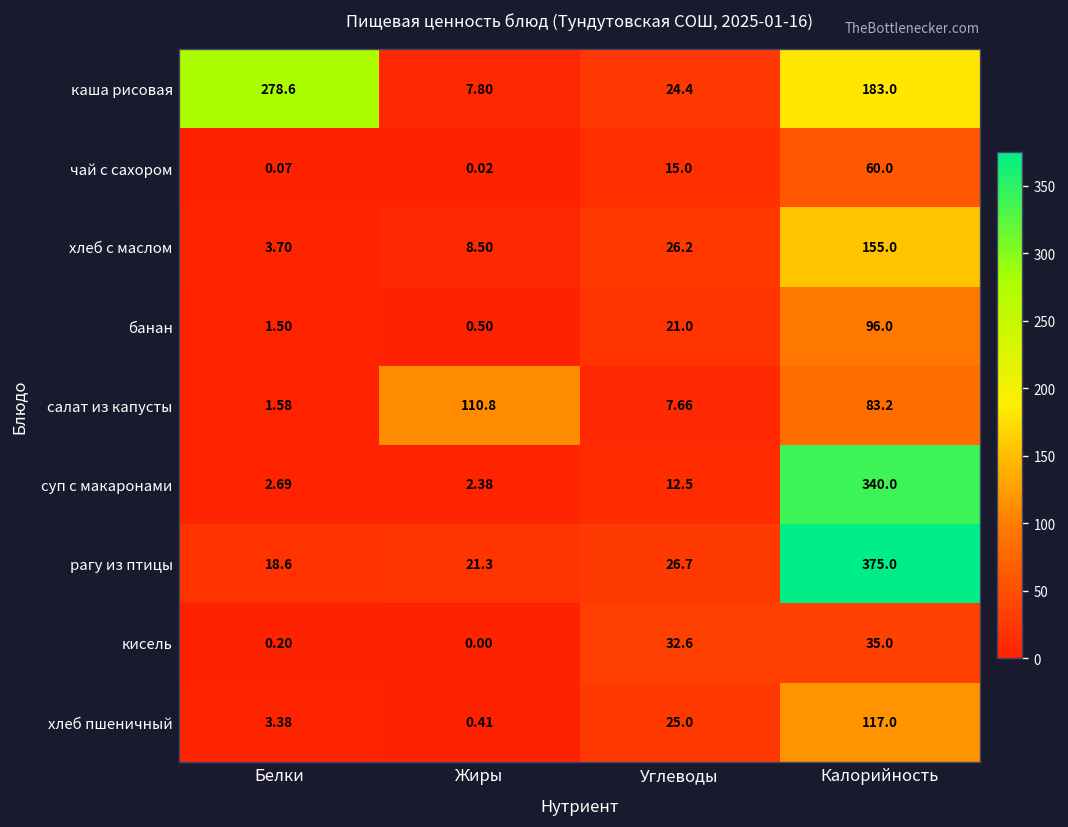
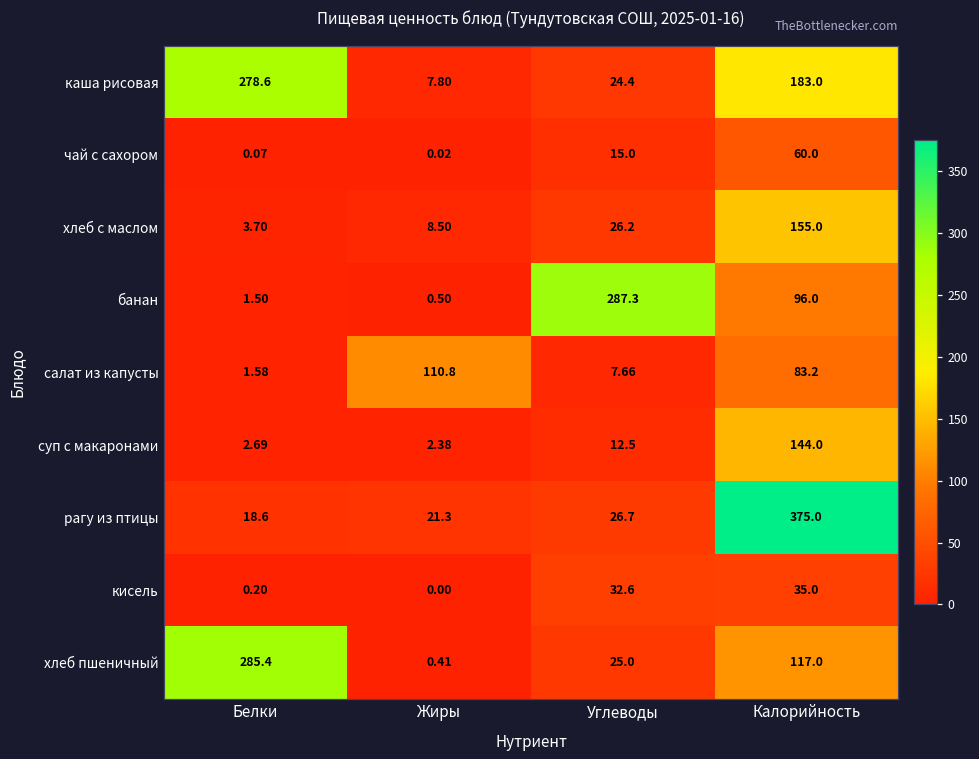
банан, Углеводы: 21.0 -> 287.3
суп с макаронами, Калорийность: 340.0 -> 144.0
хлеб пшеничный, Белки: 3.38 -> 285.4
